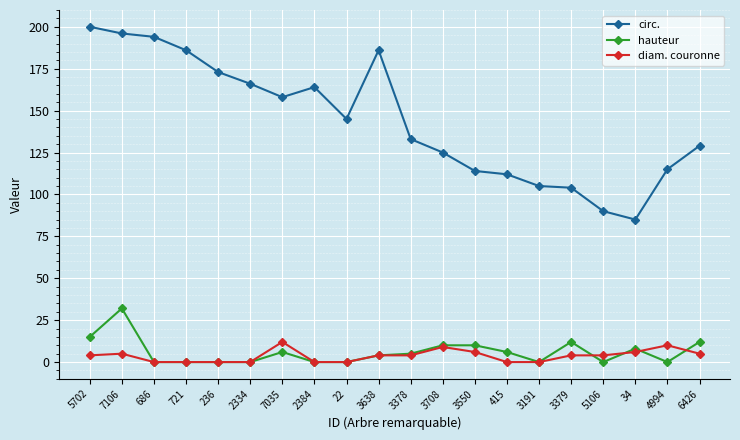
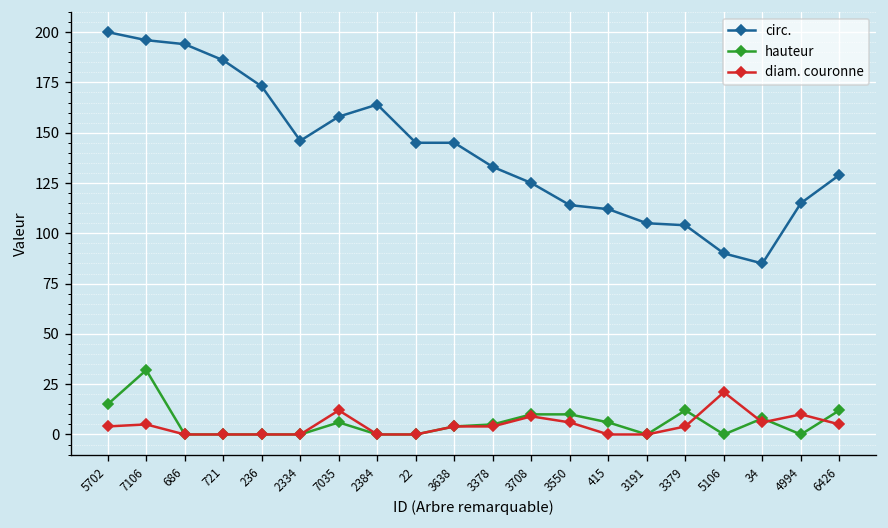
circ., 2334: 166 -> 146
circ., 3638: 186 -> 145
diam. couronne, 5106: 4 -> 21
